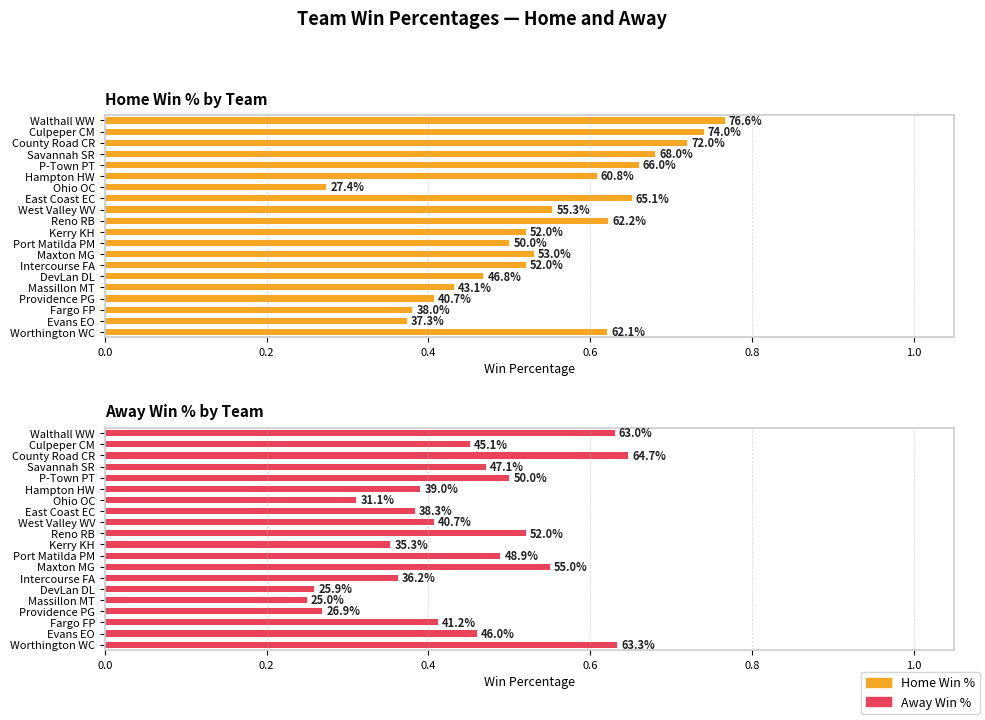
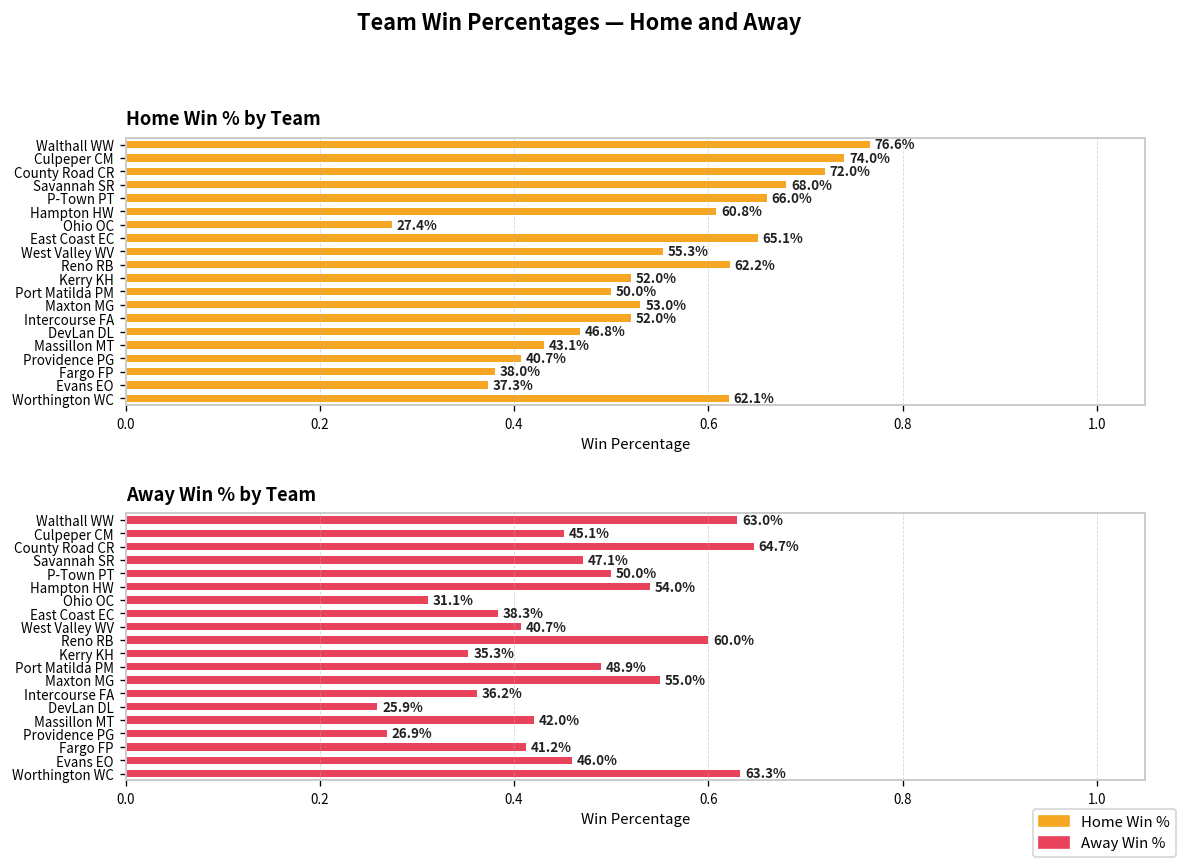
Away Win % by Team, Hampton HW: 39.0% -> 54.0%
Away Win % by Team, Reno RB: 52.0% -> 60.0%
Away Win % by Team, Massillon MT: 25.0% -> 42.0%
